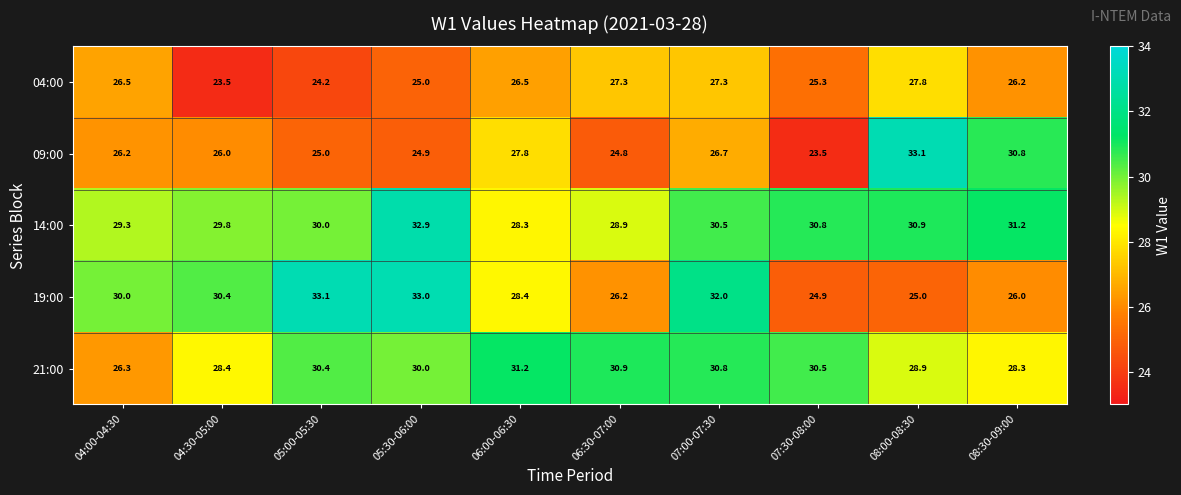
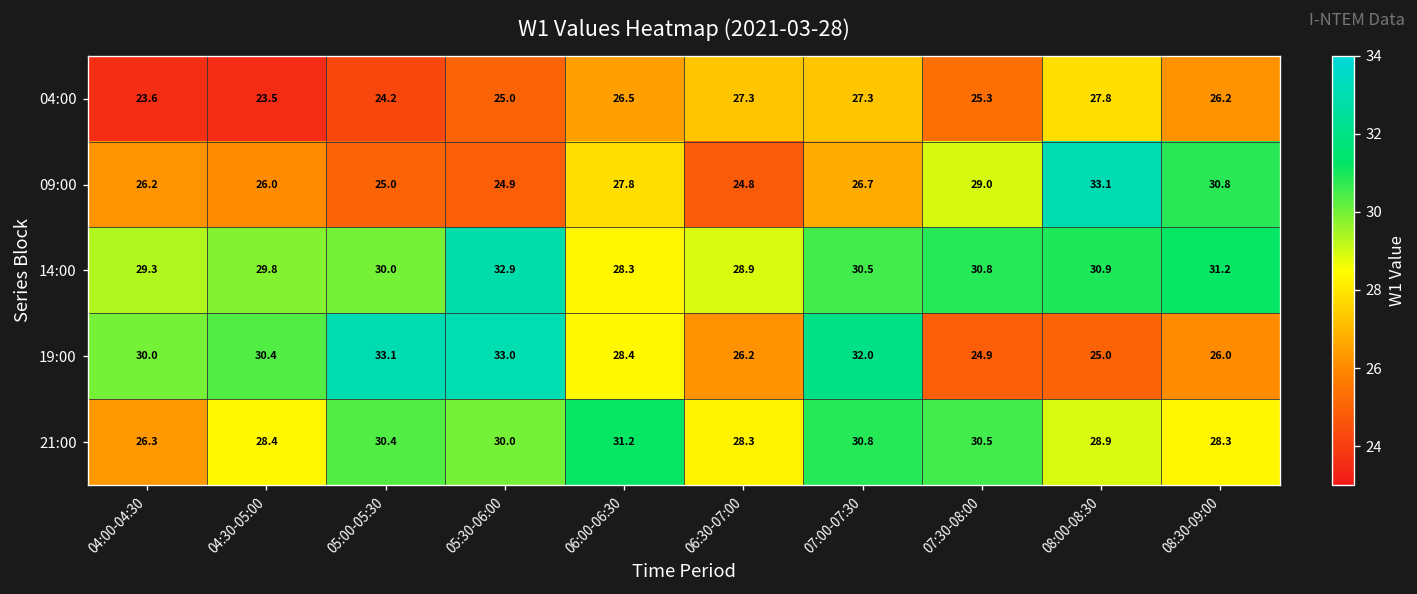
04:00, 04:00-04:30: 26.5 -> 23.6
09:00, 07:30-08:00: 23.5 -> 29.0
21:00, 06:30-07:00: 30.9 -> 28.3
